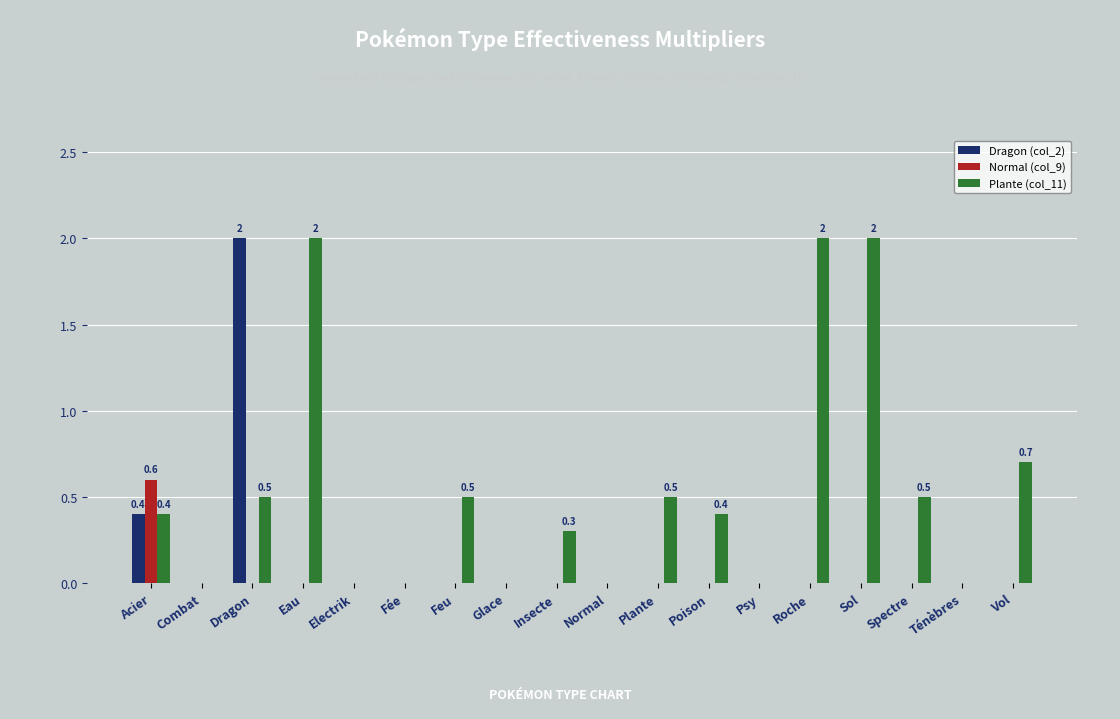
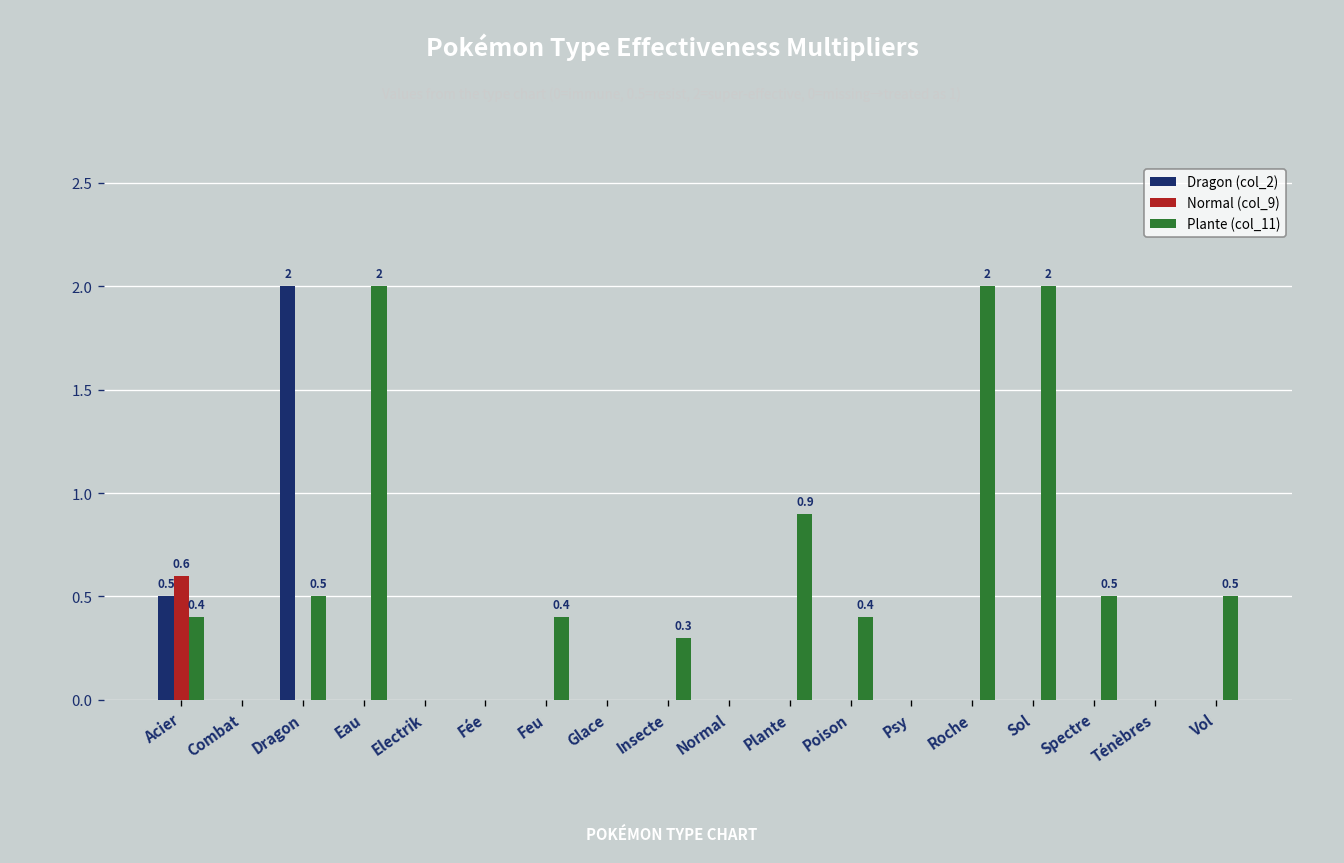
Dragon (col_2), Acier: 0.4 -> 0.5
Plante (col_11), Feu: 0.5 -> 0.4
Plante (col_11), Plante: 0.5 -> 0.9
Plante (col_11), Vol: 0.7 -> 0.5
